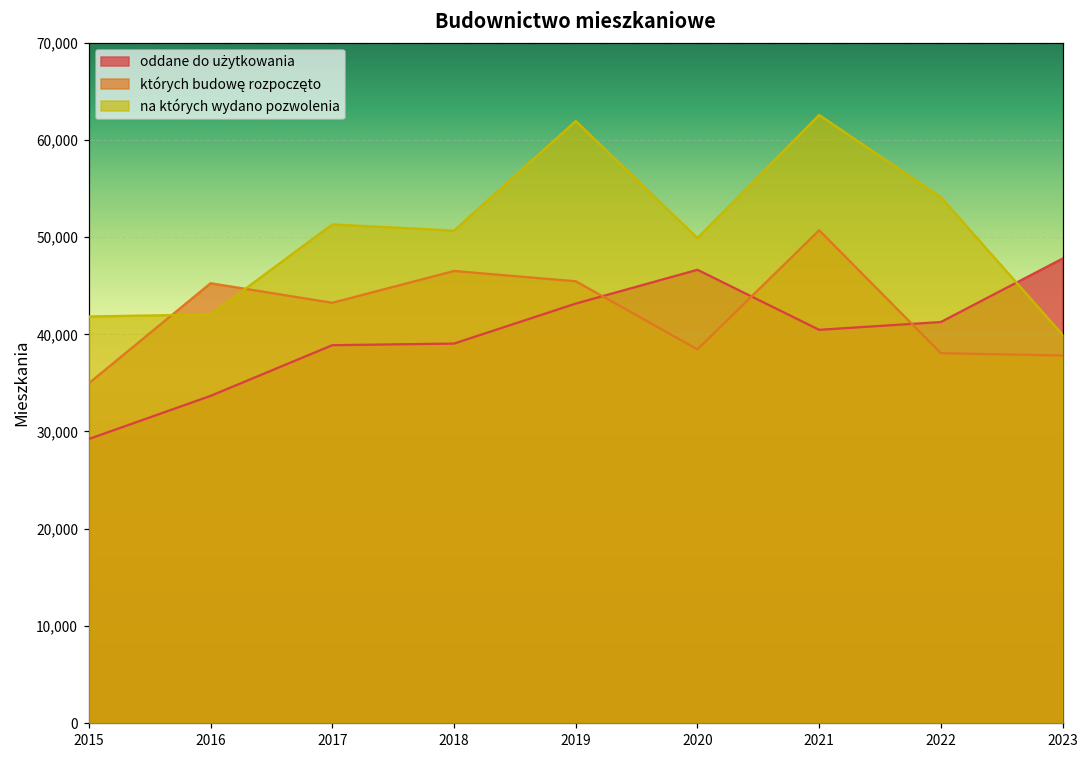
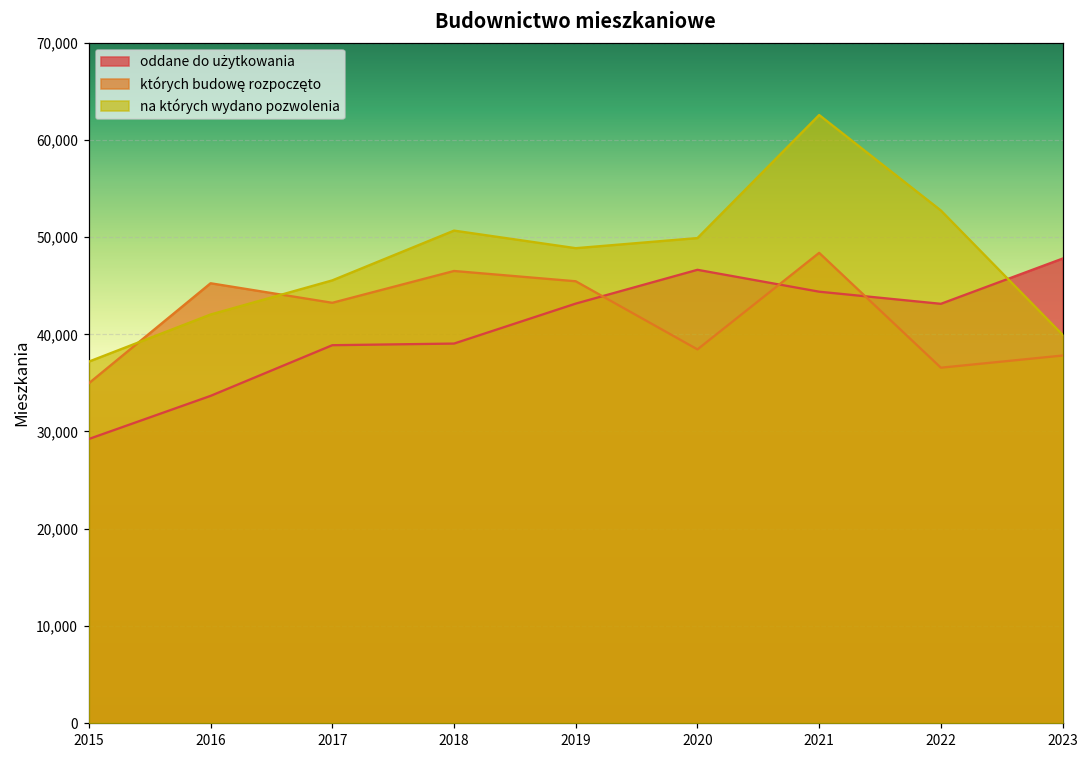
na których wydano pozwolenia, 2015: 42,000 -> 37,000
na których wydano pozwolenia, 2017: 51,000 -> 46,000
na których wydano pozwolenia, 2019: 62,000 -> 49,000
oddane do użytkowania, 2021: 40,000 -> 44,000
których budowę rozpoczęto, 2021: 51,000 -> 48,000
oddane do użytkowania, 2022: 41,000 -> 43,000
których budowę rozpoczęto, 2022: 38,000 -> 37,000
na których wydano pozwolenia, 2022: 54,000 -> 53,000
